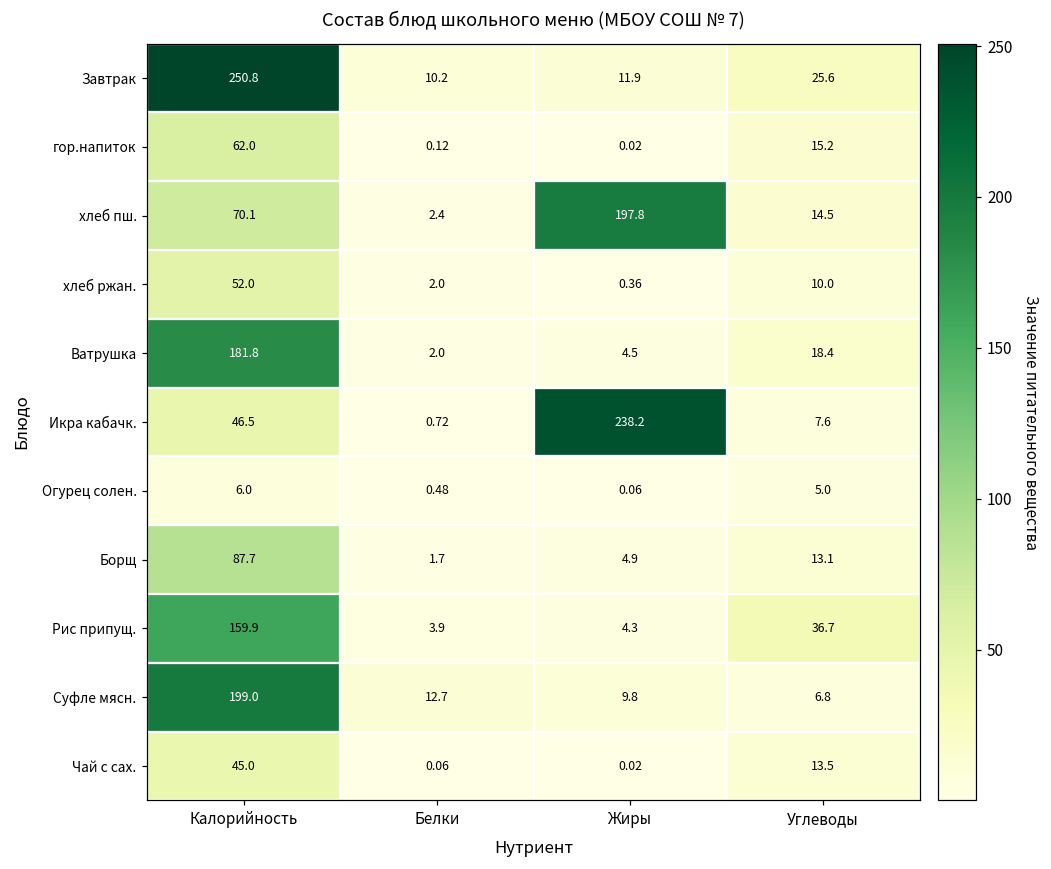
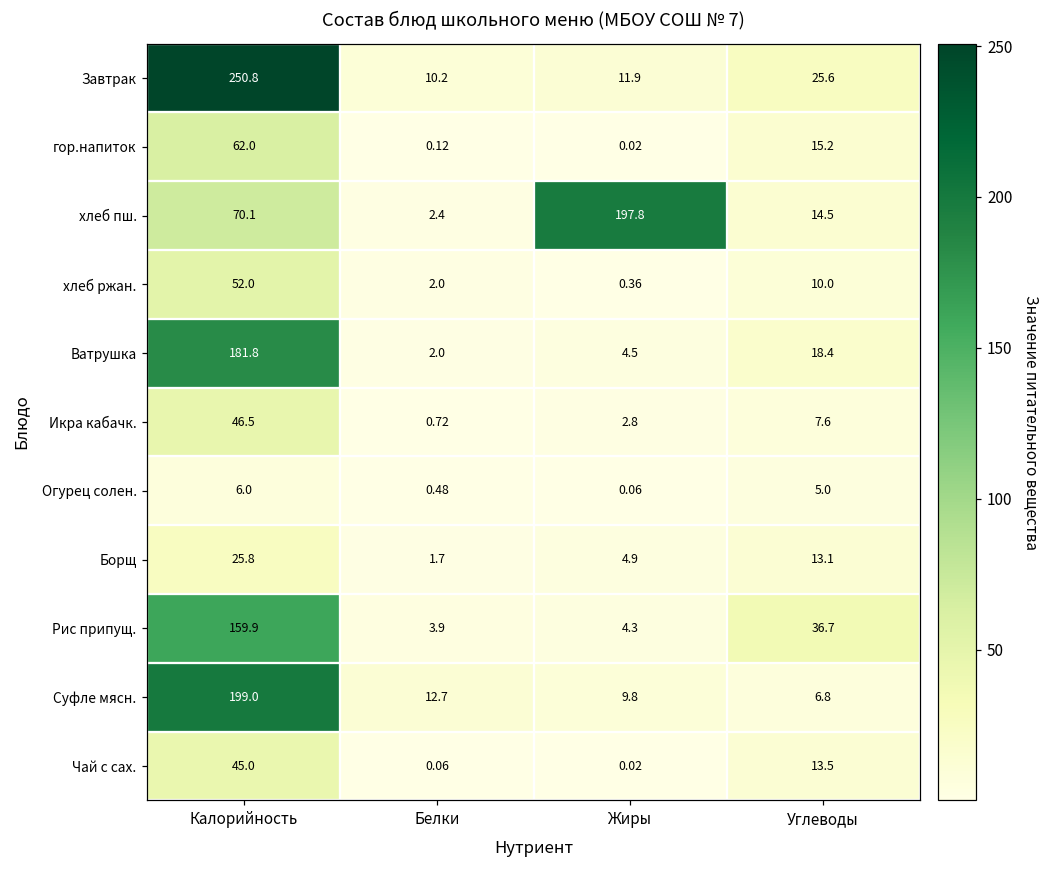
Икра кабачк., Жиры: 238.2 -> 2.8
Борщ, Калорийность: 87.7 -> 25.8
